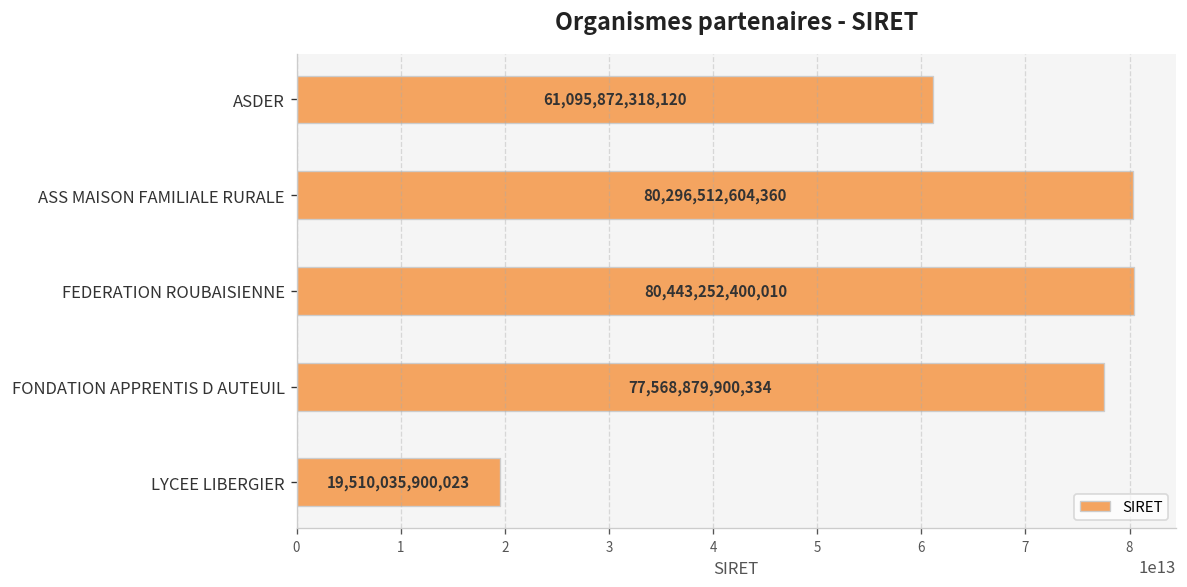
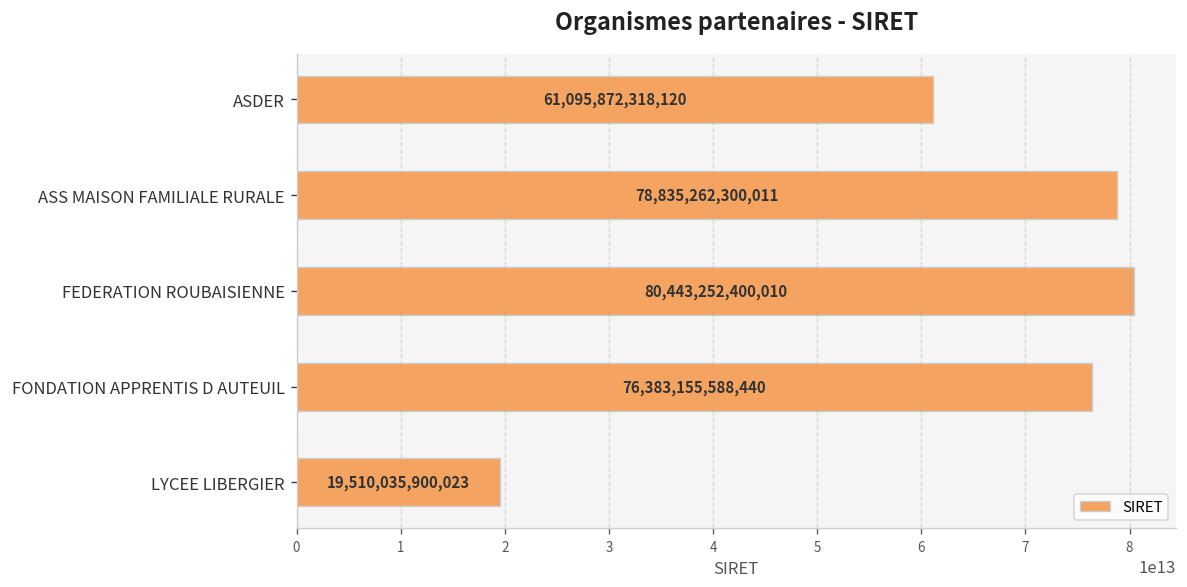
ASS MAISON FAMILIALE RURALE: 80,296,512,604,360 -> 78,835,262,300,011
FONDATION APPRENTIS D AUTEUIL: 77,568,879,900,334 -> 76,383,155,588,440
